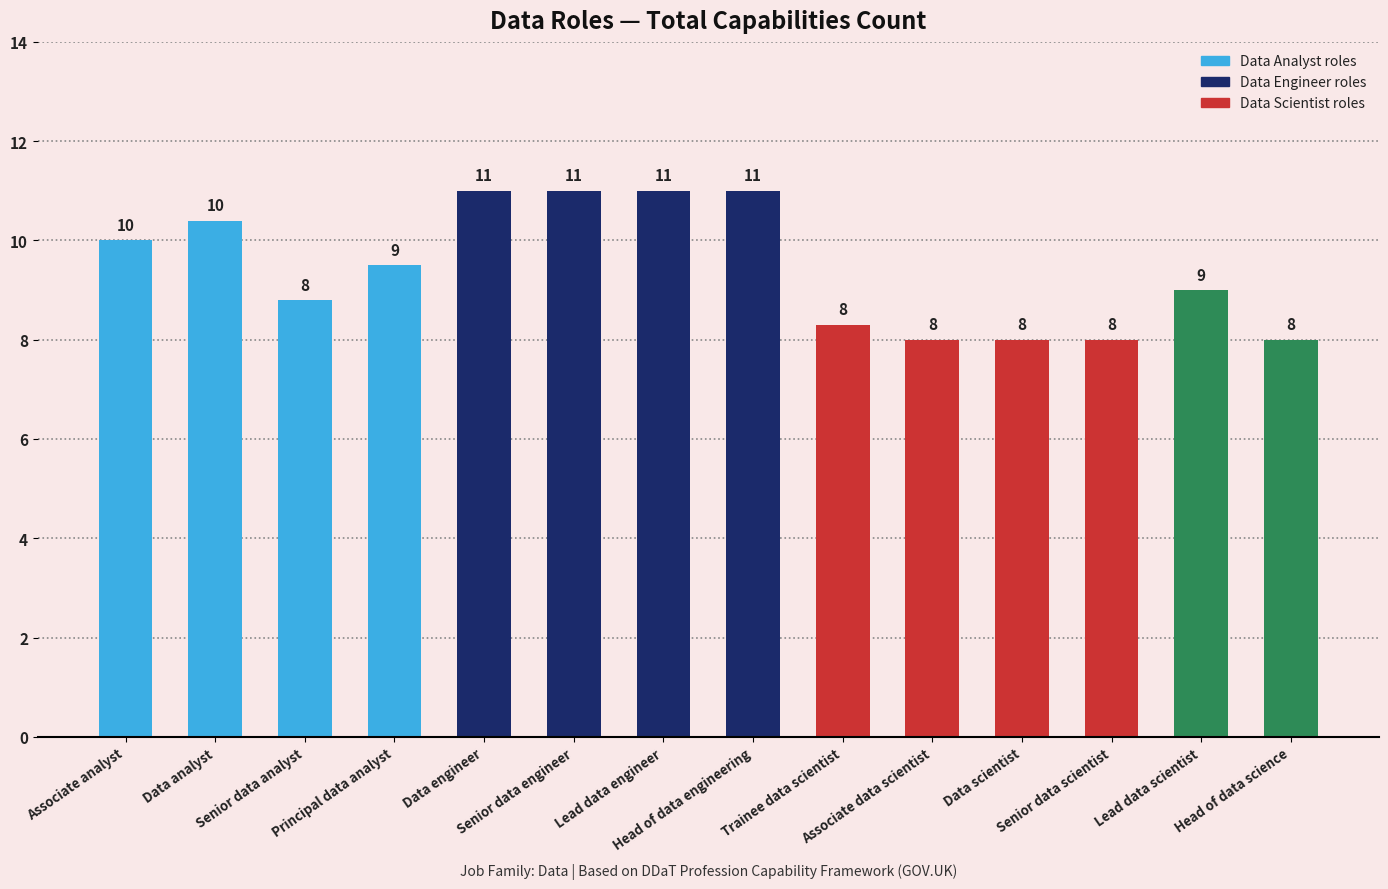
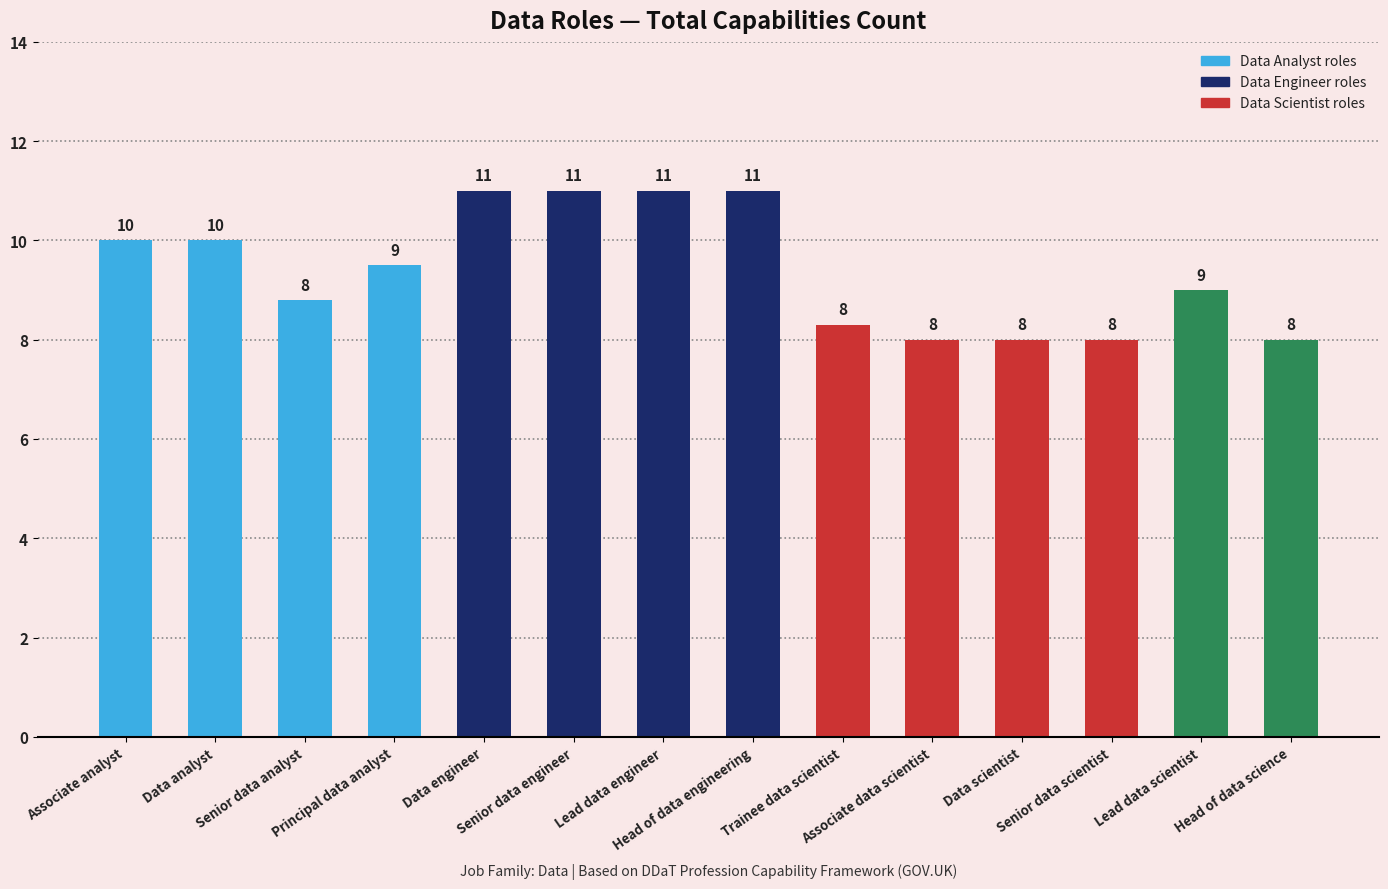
Data analyst: 10.4 -> 10.0
